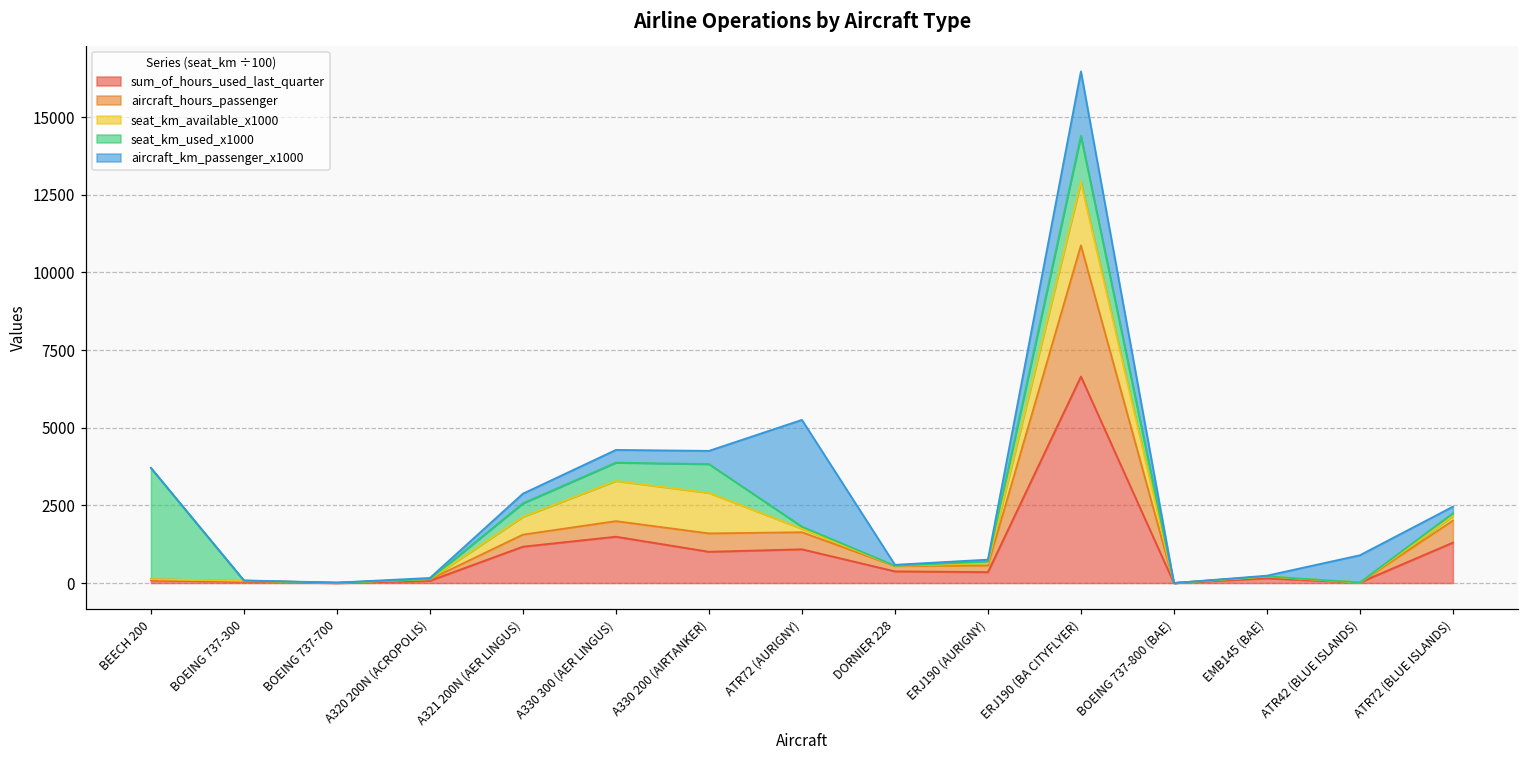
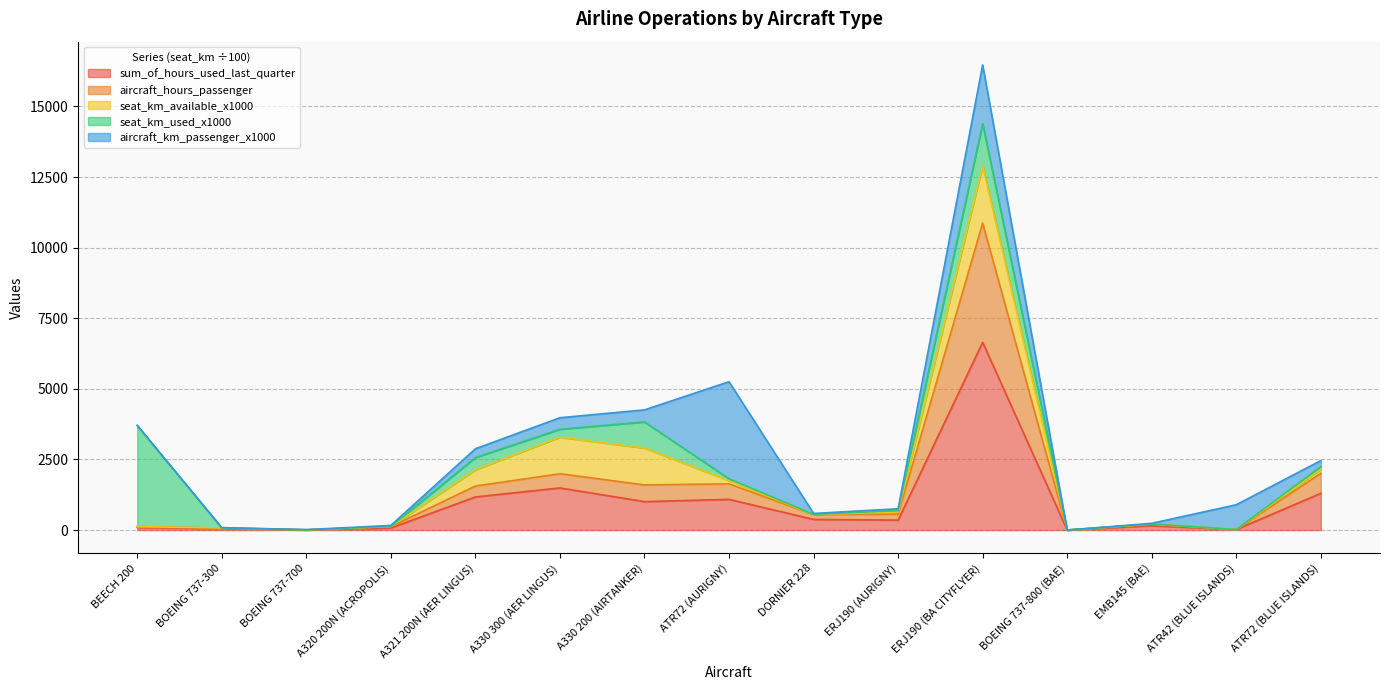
seat_km_used_x1000, A330 300 (AER LINGUS): 600 -> 300
